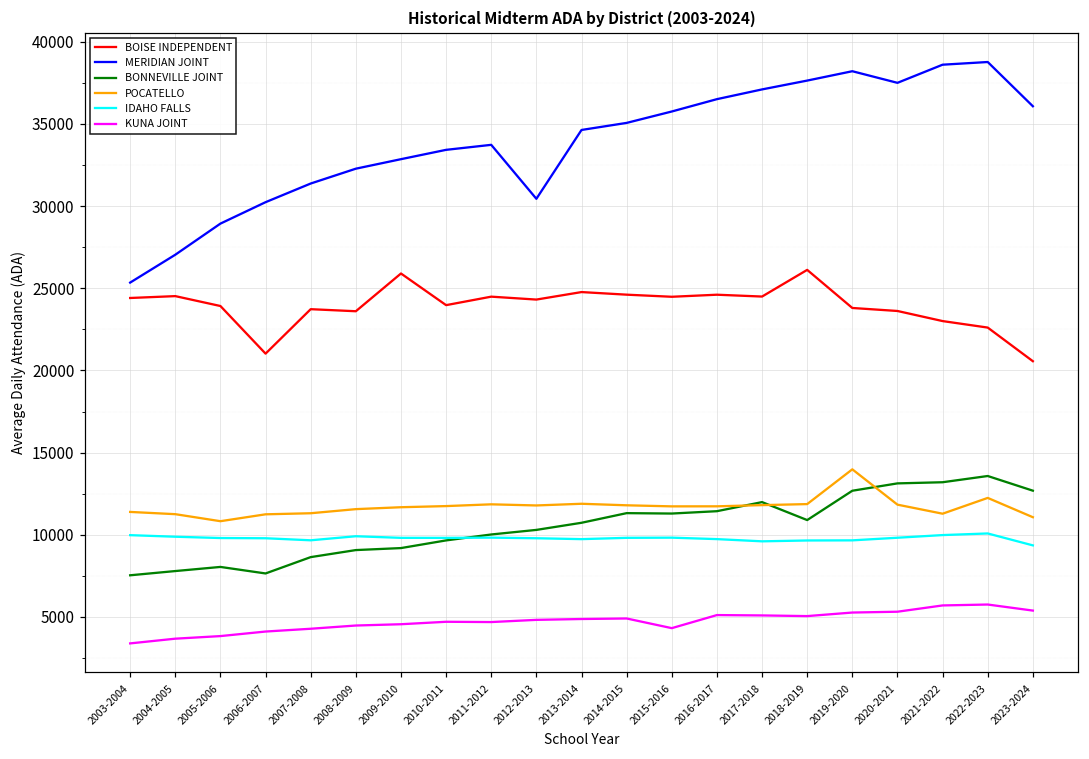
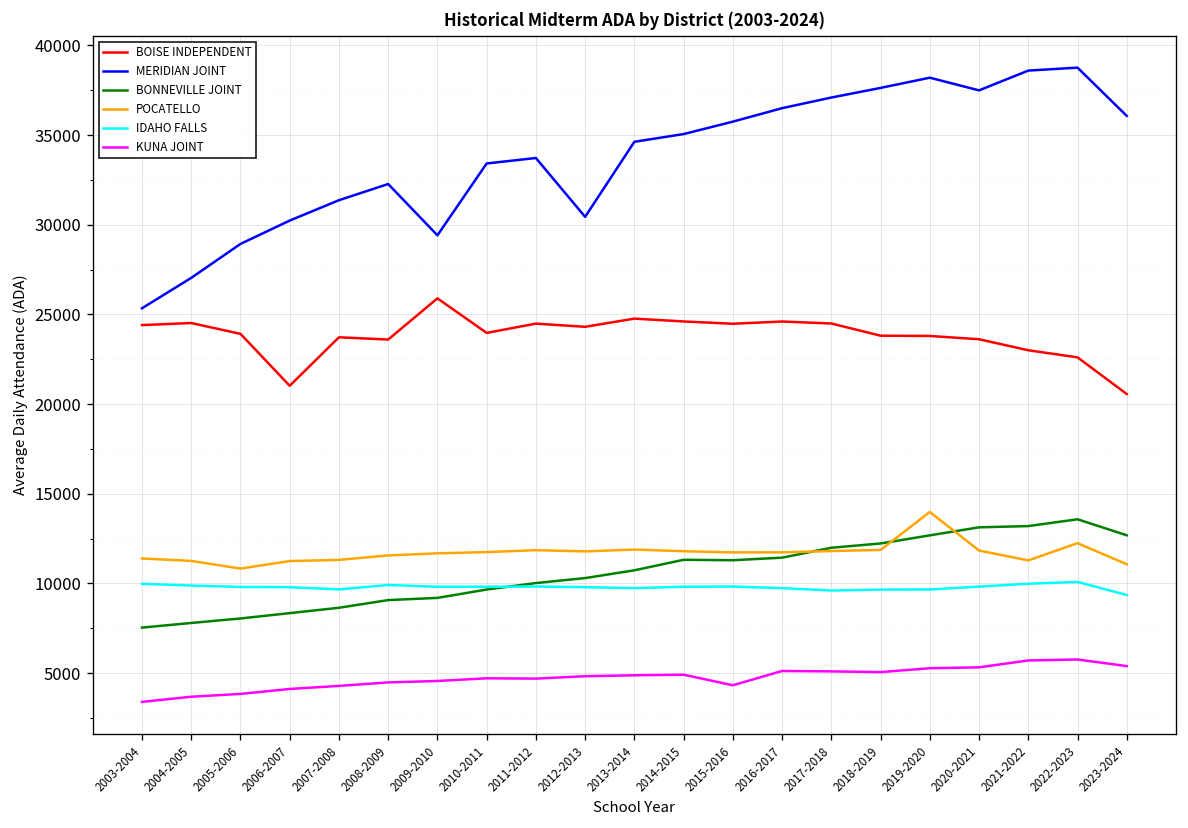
BONNEVILLE JOINT, 2006-2007: 7600 -> 8300
MERIDIAN JOINT, 2009-2010: 32900 -> 29400
BOISE INDEPENDENT, 2018-2019: 26100 -> 23800
BONNEVILLE JOINT, 2018-2019: 10900 -> 12200
